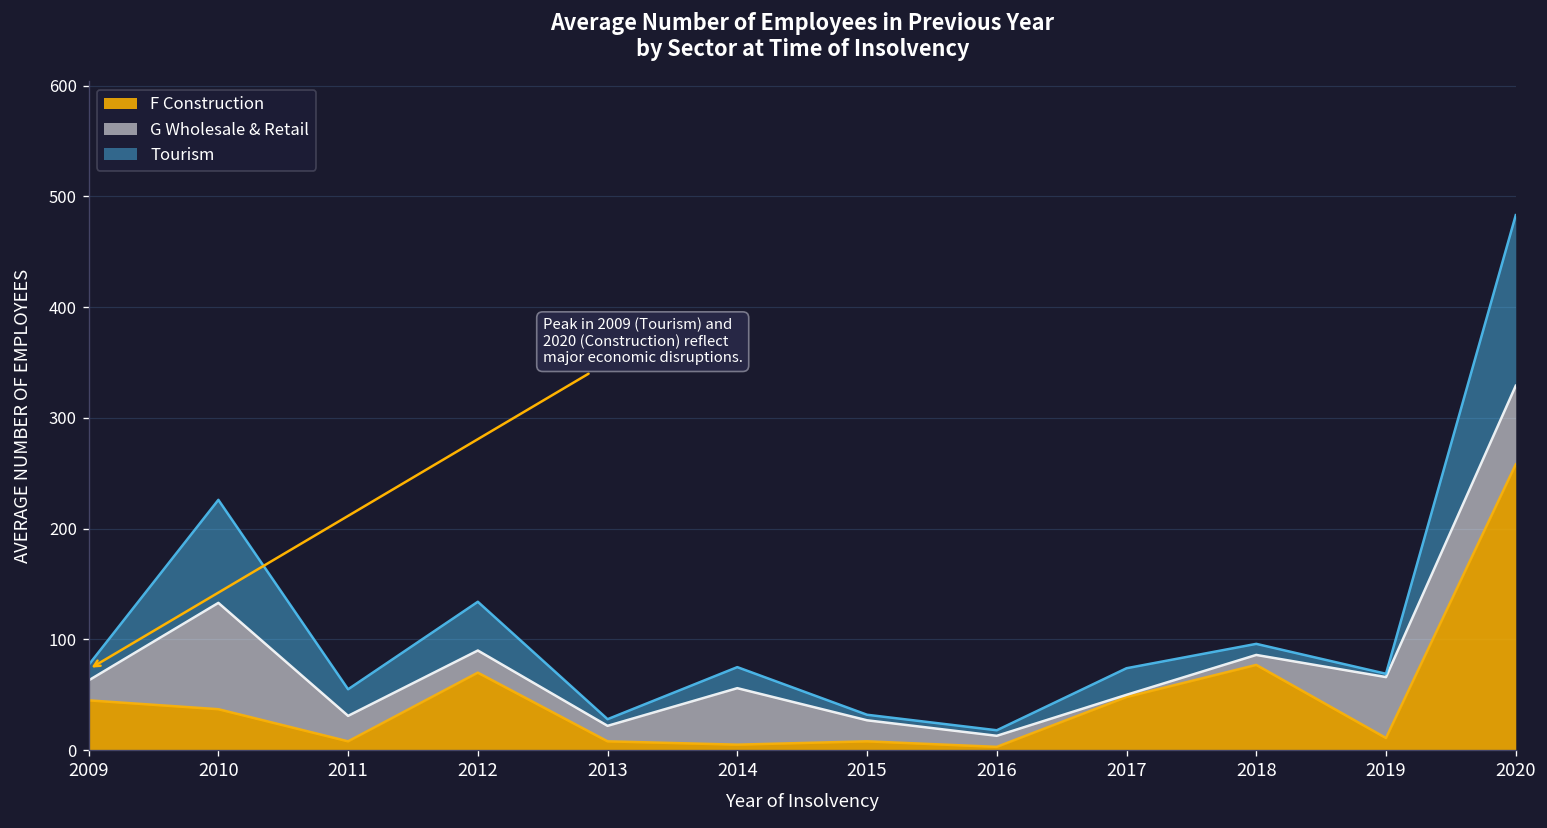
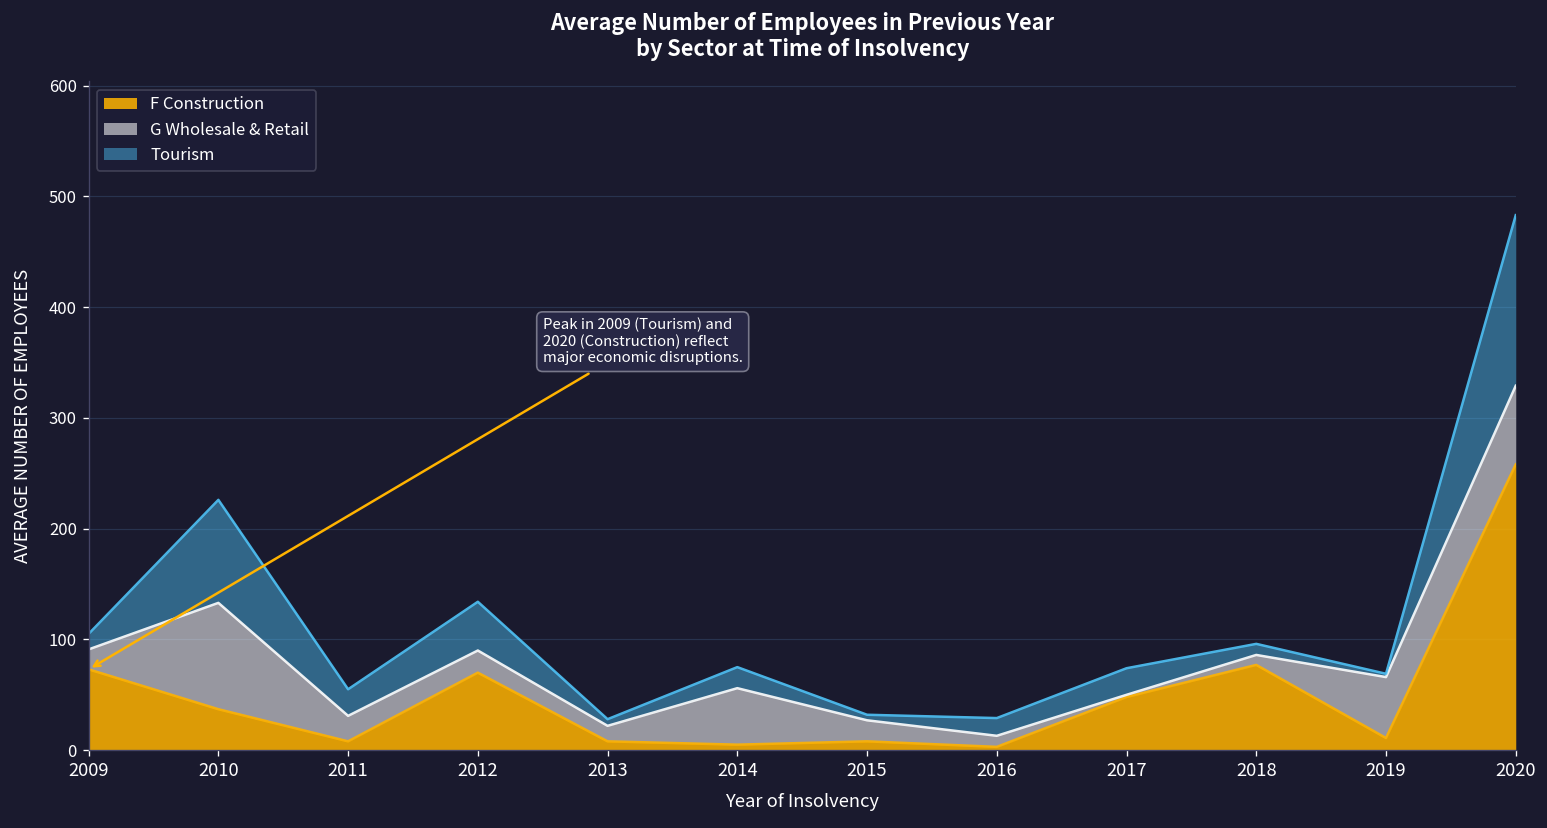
F Construction, 2009: 50 -> 70
Tourism, 2016: 10 -> 20
